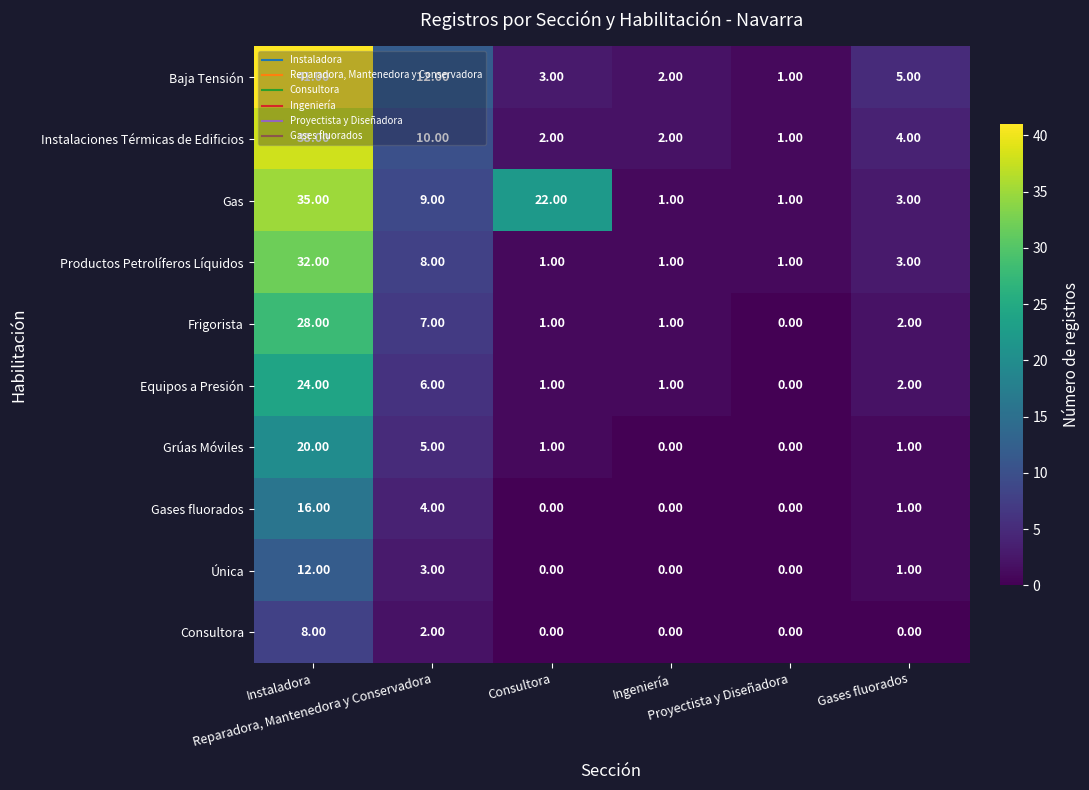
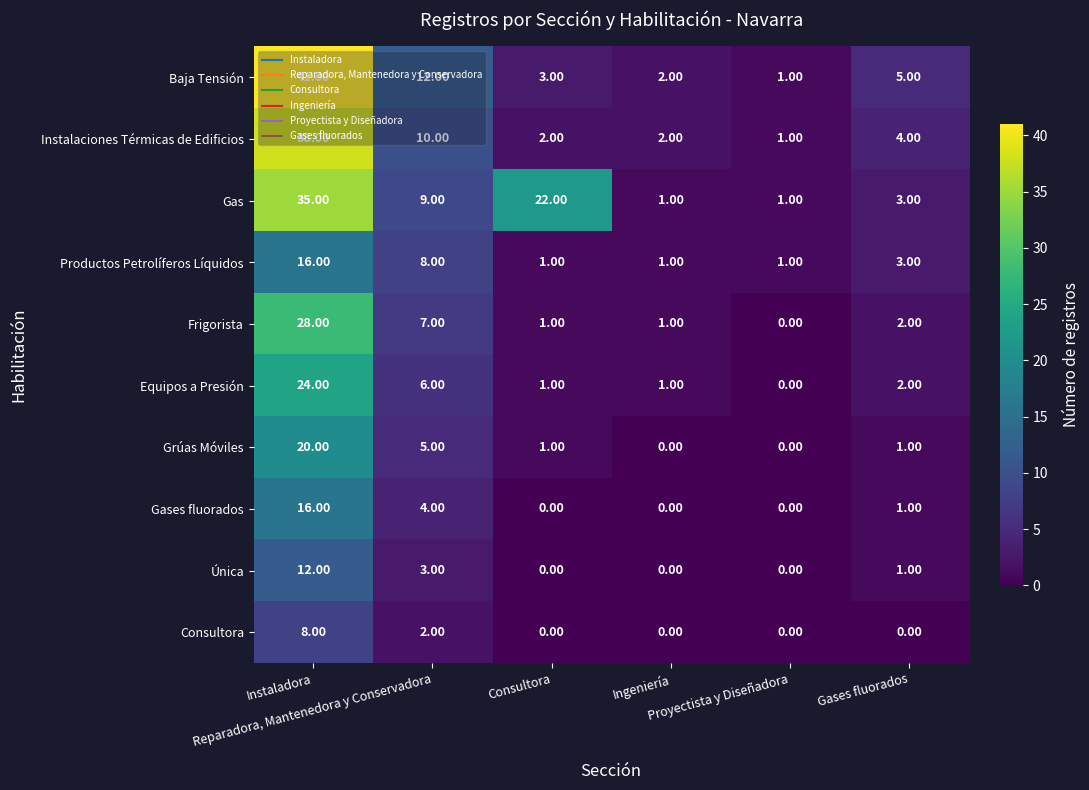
Productos Petrolíferos Líquidos, Instaladora: 32.00 -> 16.00
